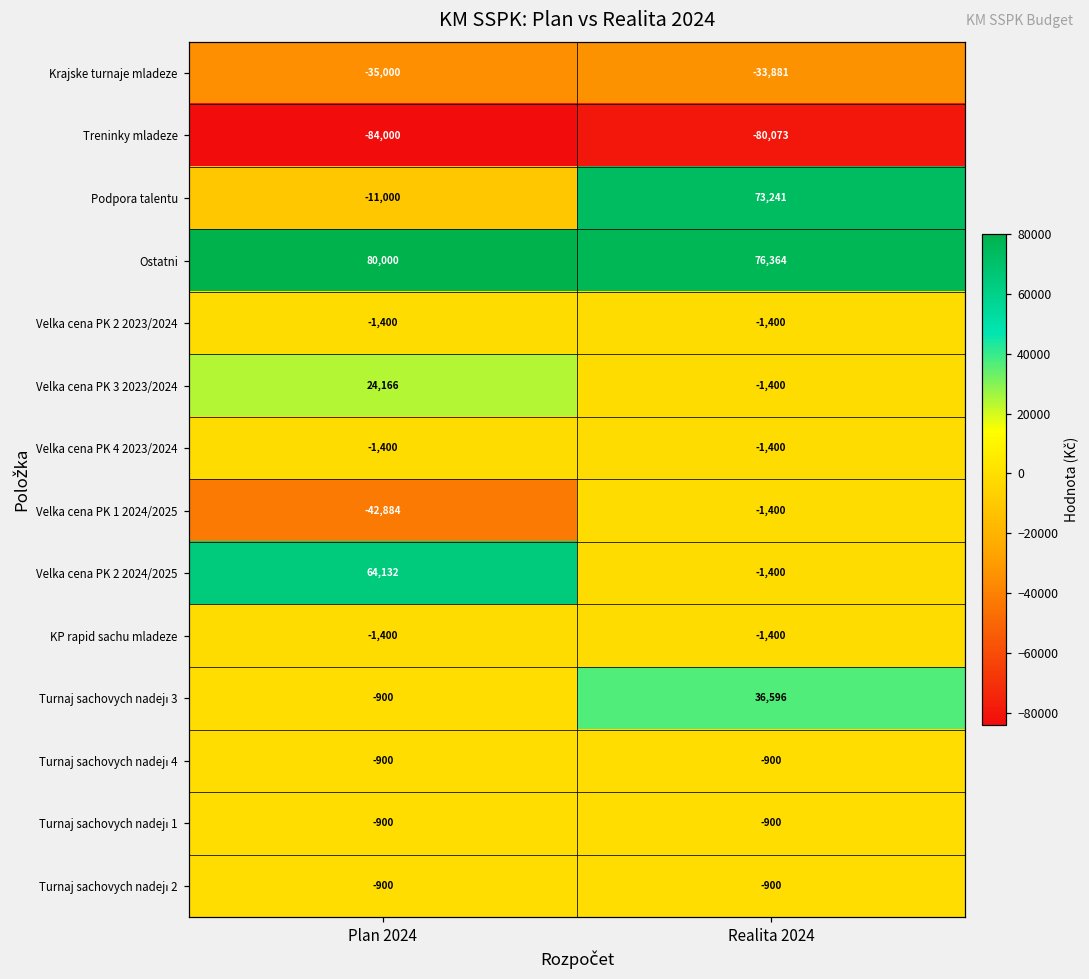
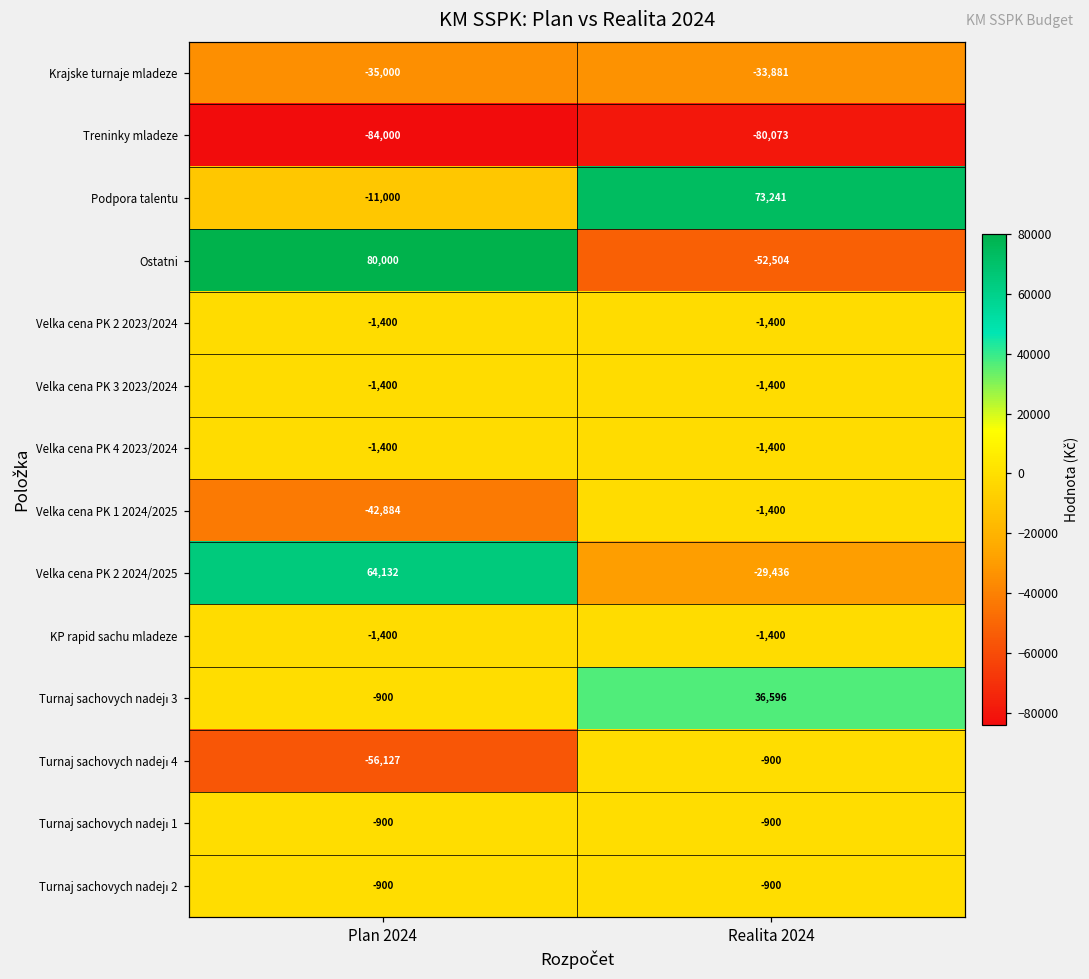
Ostatni, Realita 2024: 76,364 -> -52,504
Velka cena PK 3 2023/2024, Plan 2024: 24,166 -> -1,400
Velka cena PK 2 2024/2025, Realita 2024: -1,400 -> -29,436
Turnaj sachovych nadejı 4, Plan 2024: -900 -> -56,127
